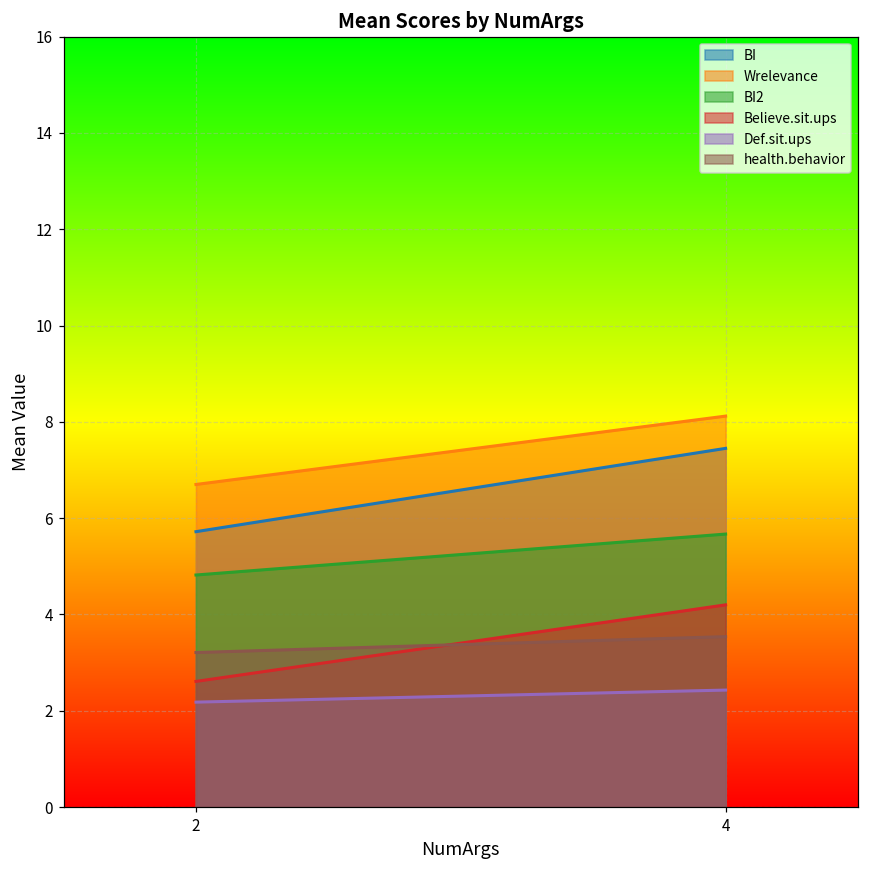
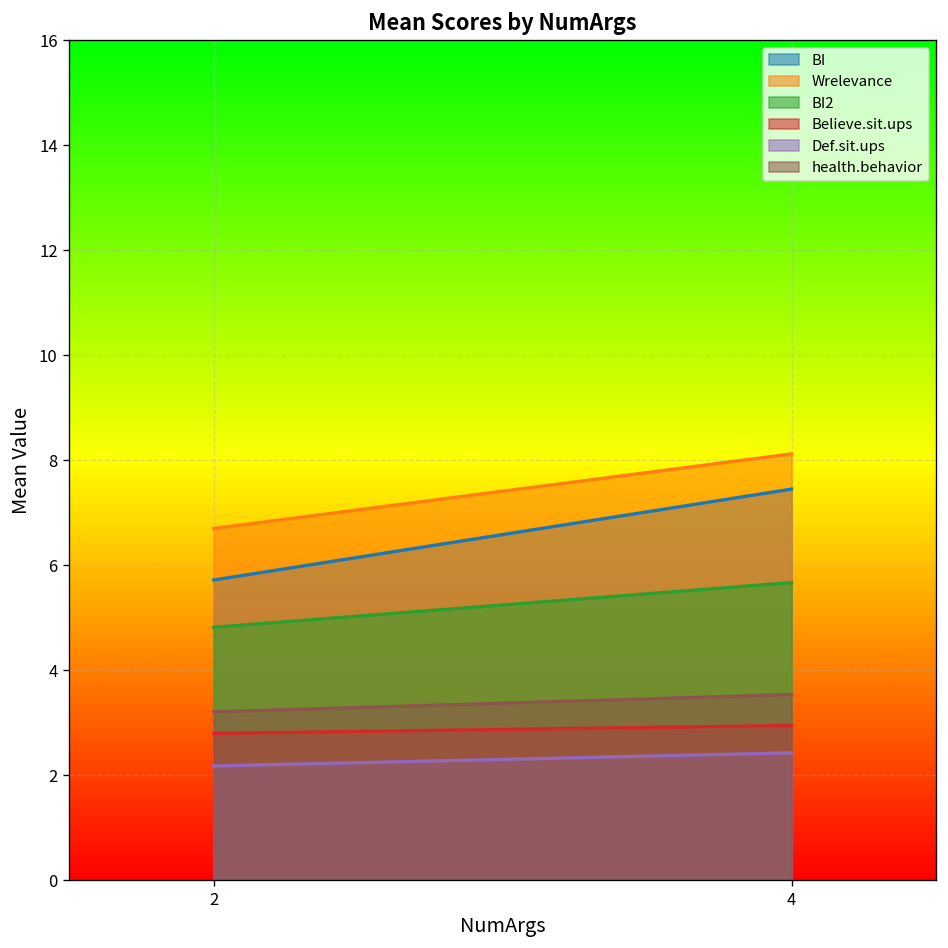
Believe.sit.ups, 2: 2.6 -> 2.8
Believe.sit.ups, 4: 4.2 -> 3.0
